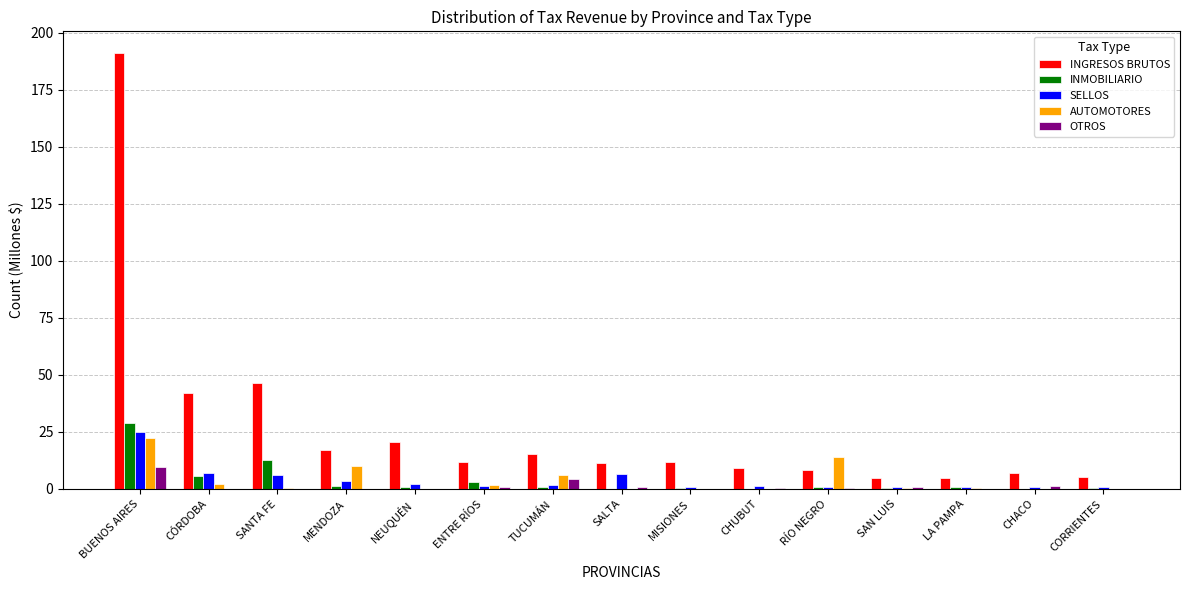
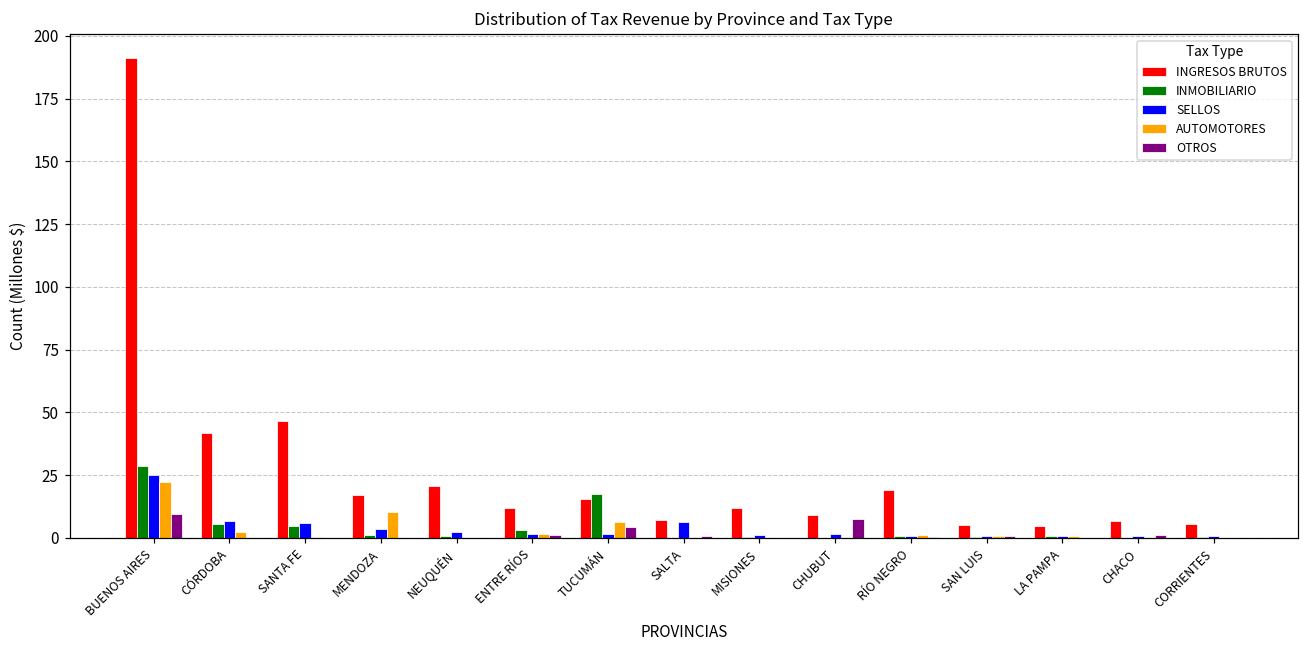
INMOBILIARIO, SANTA FE: 13 -> 5
INMOBILIARIO, TUCUMÁN: 1 -> 18
INGRESOS BRUTOS, SALTA: 11 -> 7
OTROS, CHUBUT: 0 -> 7
INGRESOS BRUTOS, RÍO NEGRO: 8 -> 19
AUTOMOTORES, RÍO NEGRO: 14 -> 1
